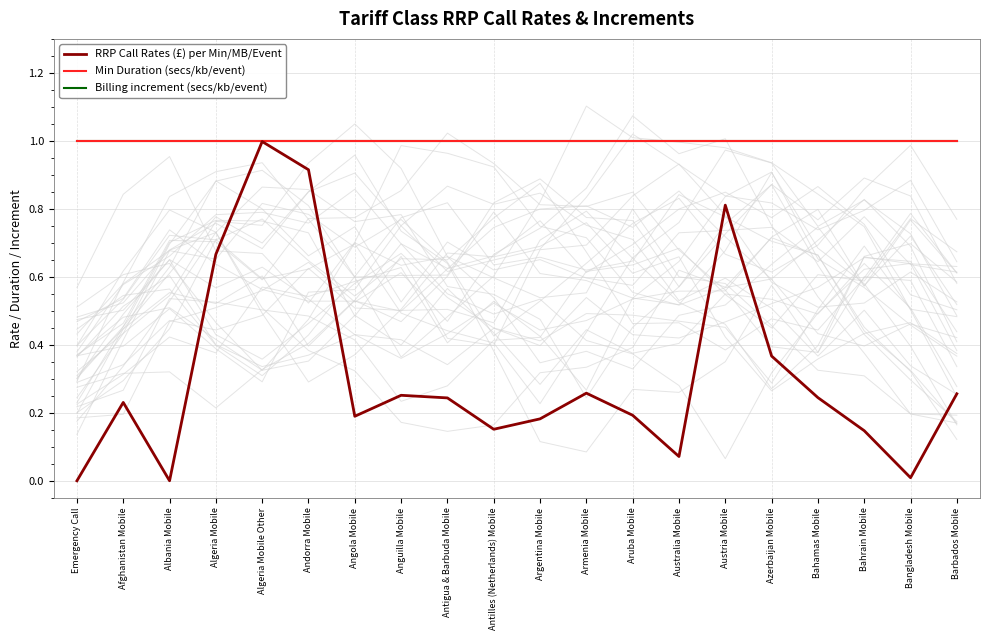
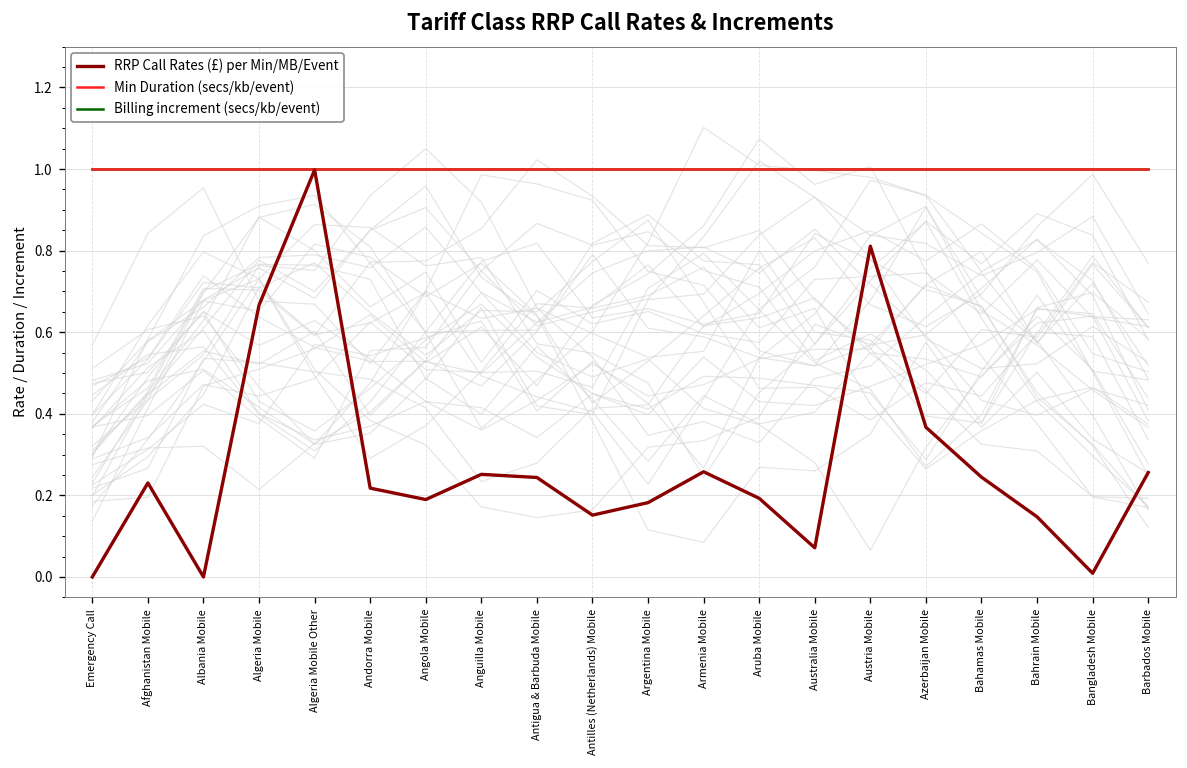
RRP Call Rates (£) per Min/MB/Event, Andorra Mobile: 0.92 -> 0.22
